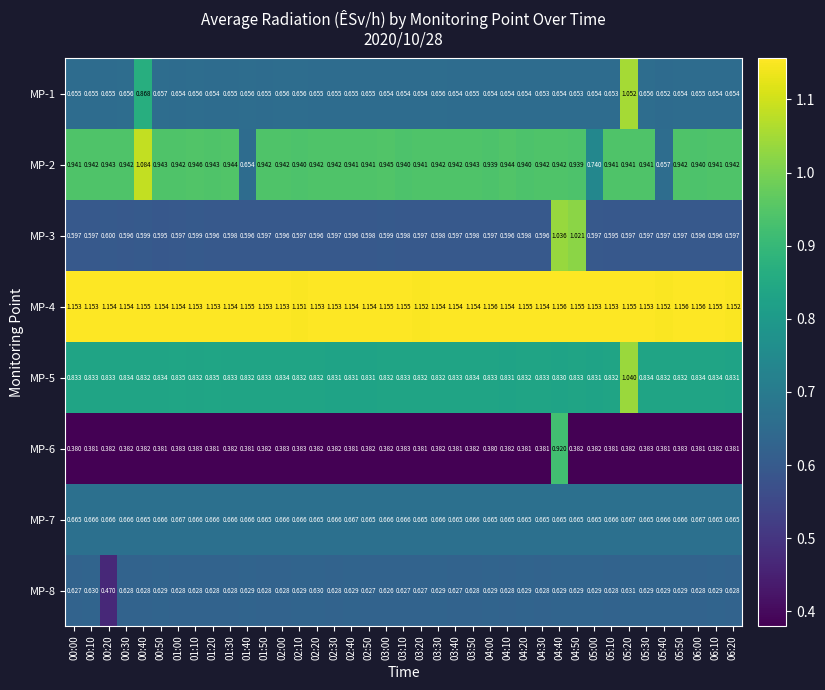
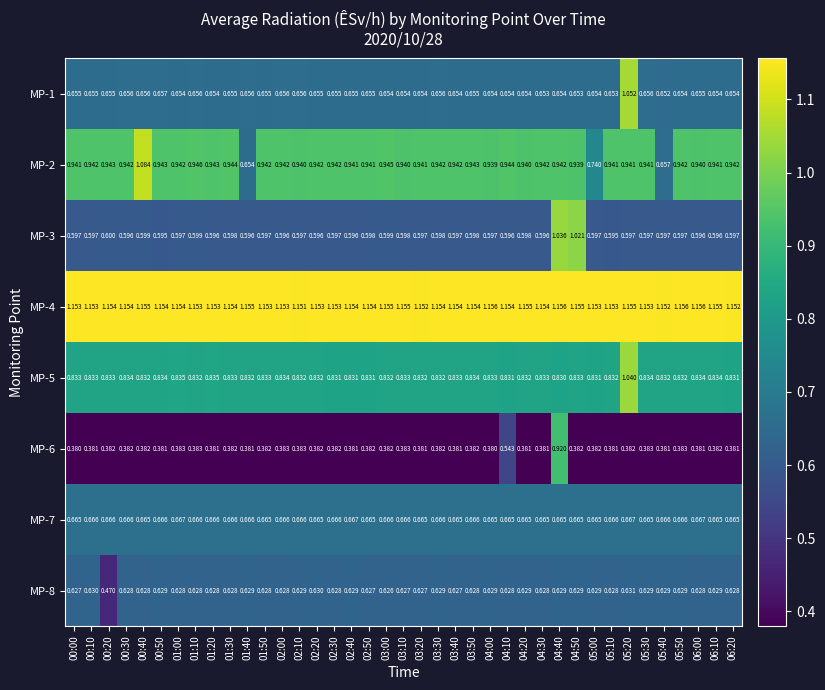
MP-1, 00:40: 0.868 -> 0.656
MP-6, 04:10: 0.382 -> 0.543
